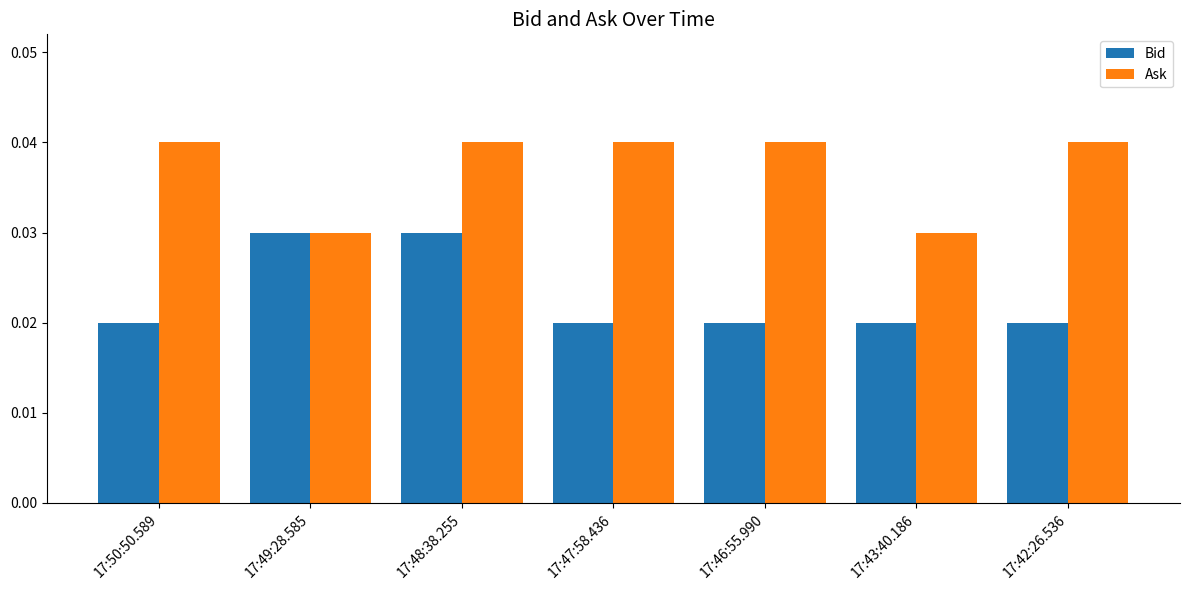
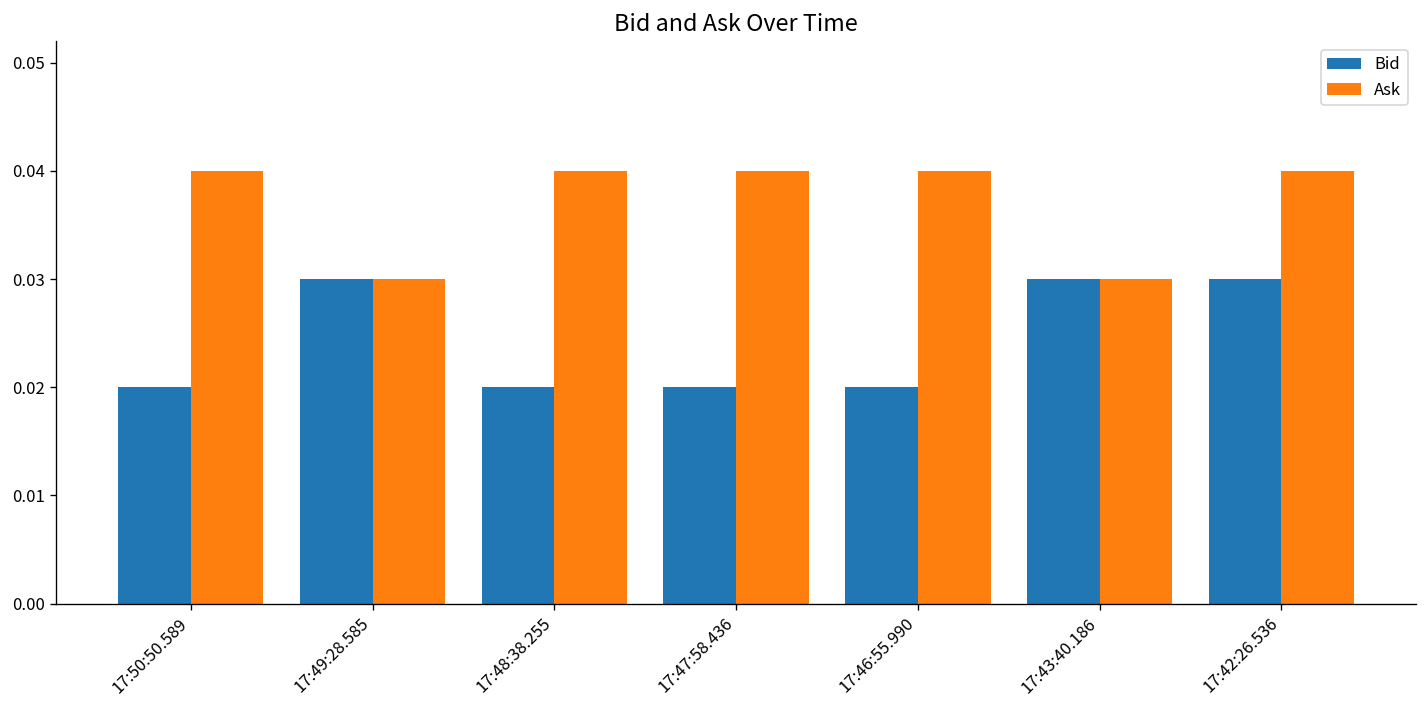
Bid, 17:48:38.255: 0.03 -> 0.02
Bid, 17:43:40.186: 0.02 -> 0.03
Bid, 17:42:26.536: 0.02 -> 0.03
